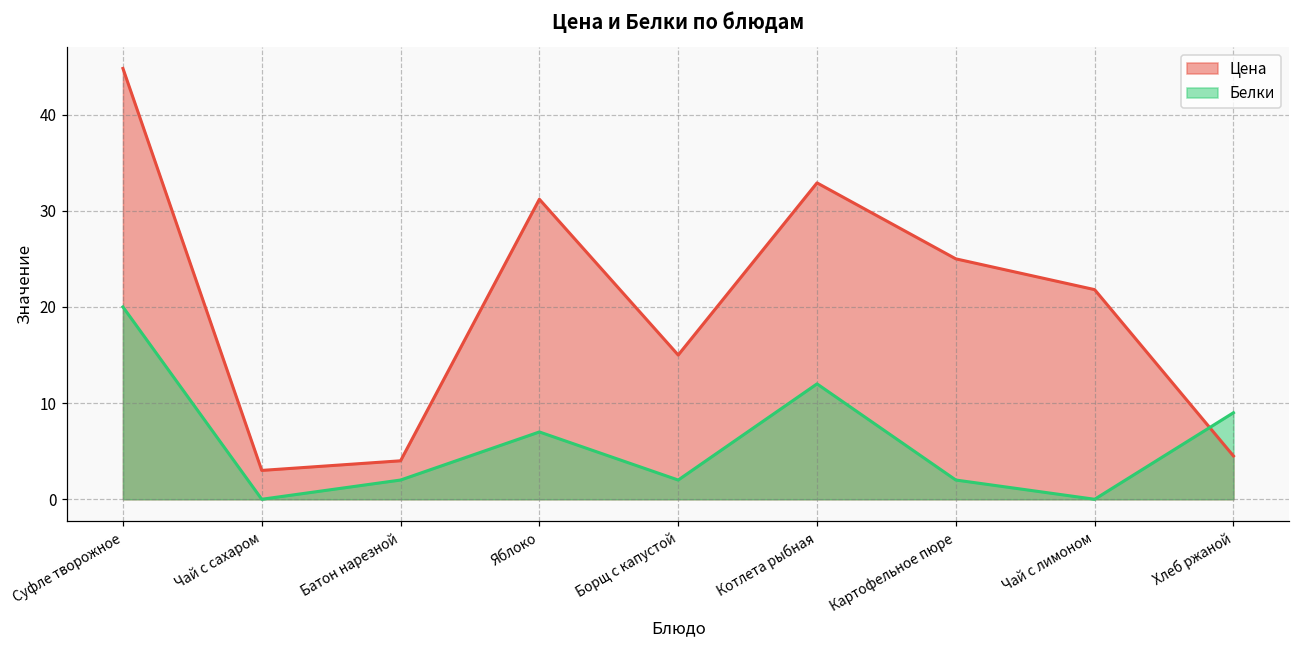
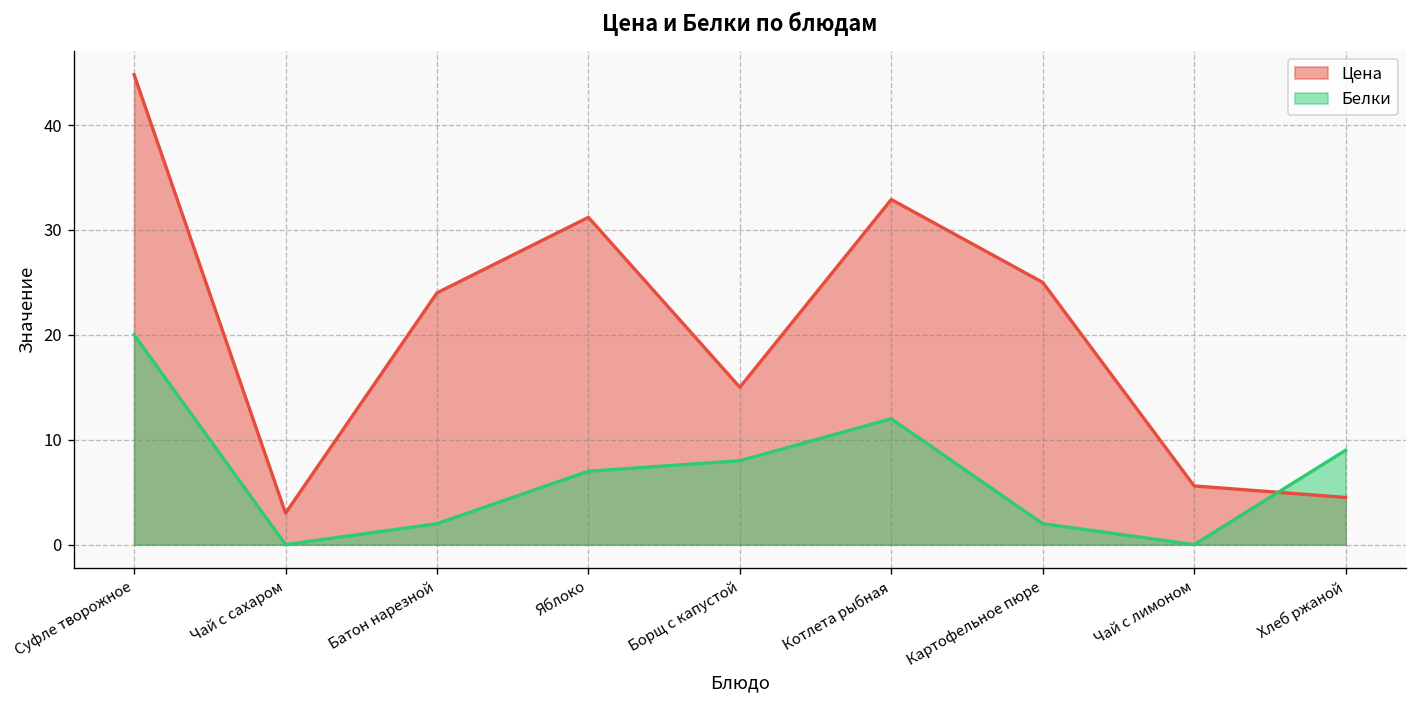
Цена, Батон нарезной: 4 -> 24
Белки, Борщ с капустой: 2 -> 8
Цена, Чай с лимоном: 22 -> 6
